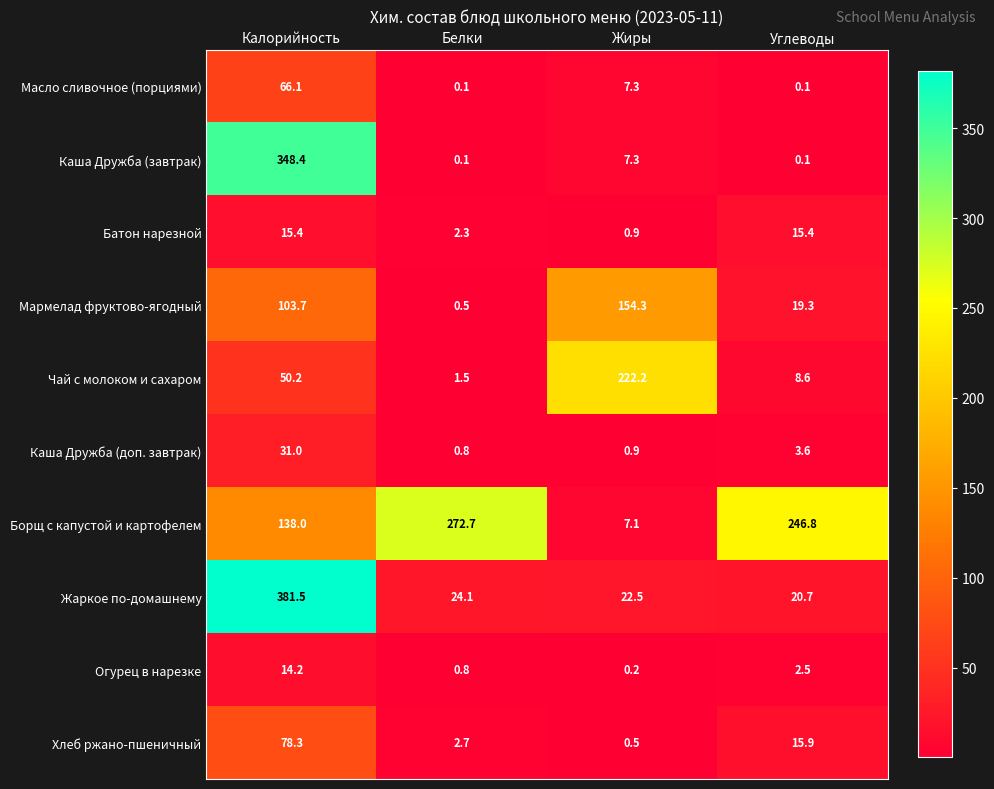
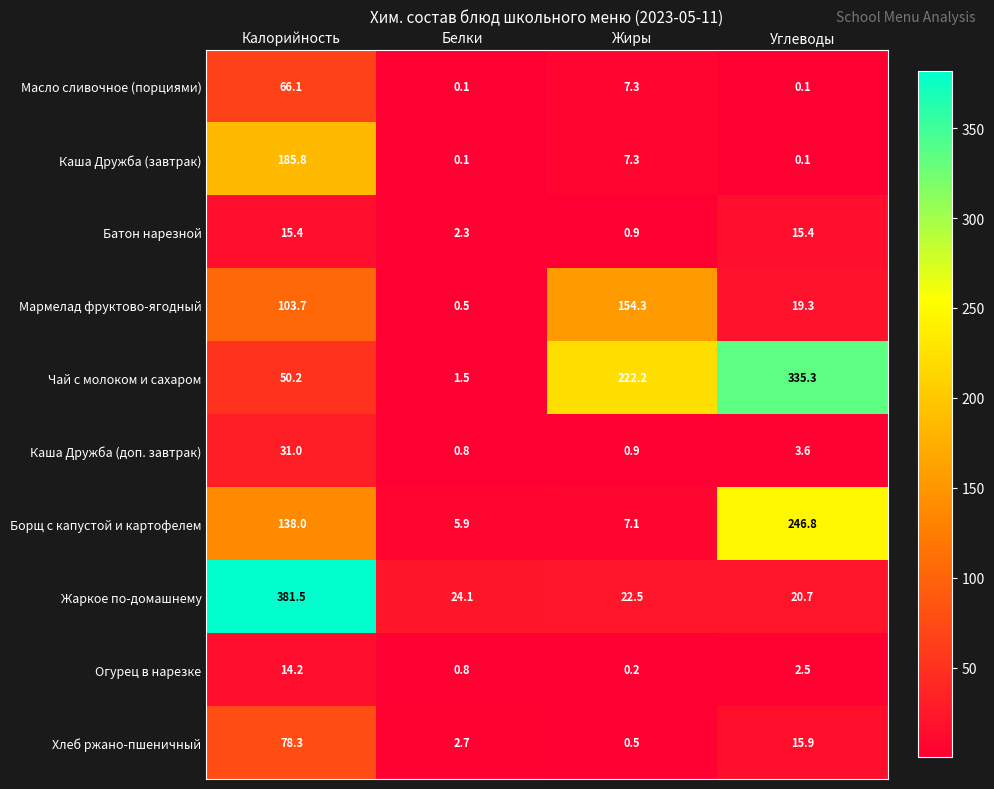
Каша Дружба (завтрак), Калорийность: 348.4 -> 185.8
Чай с молоком и сахаром, Углеводы: 8.6 -> 335.3
Борщ с капустой и картофелем, Белки: 272.7 -> 5.9
